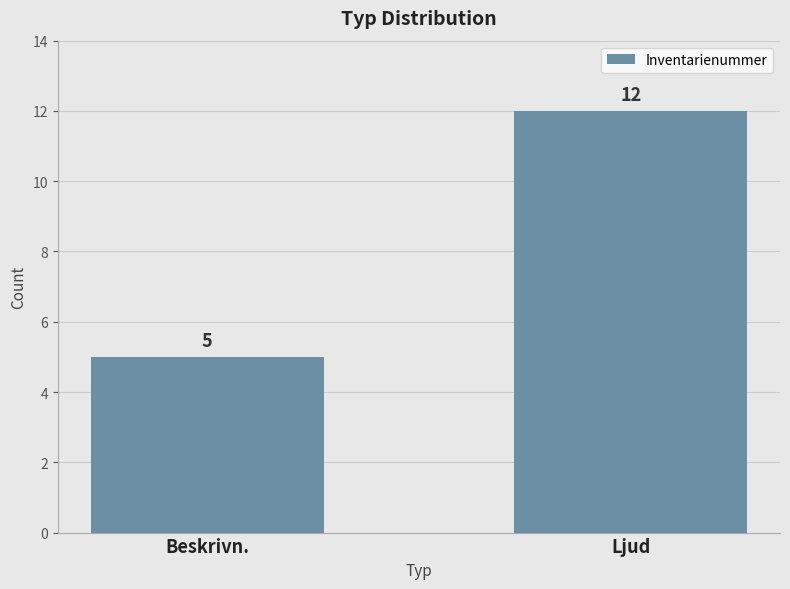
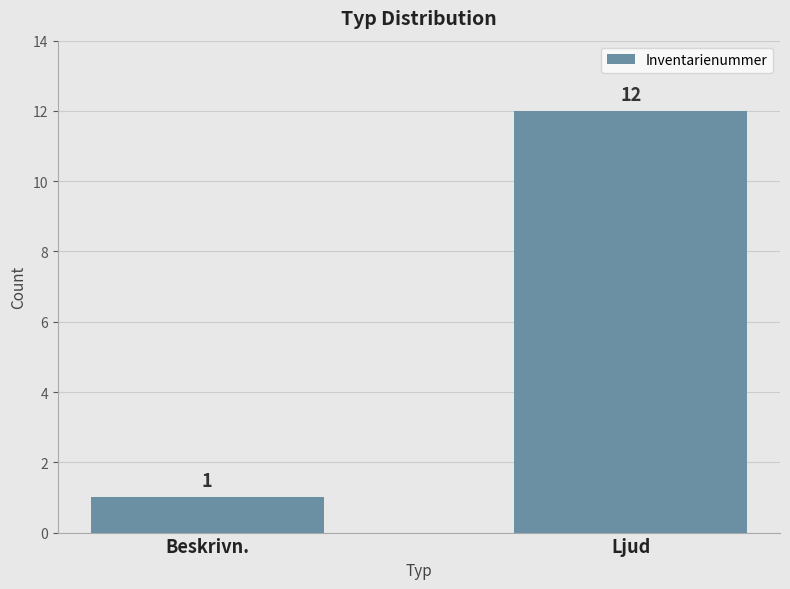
Beskrivn.: 5 -> 1
